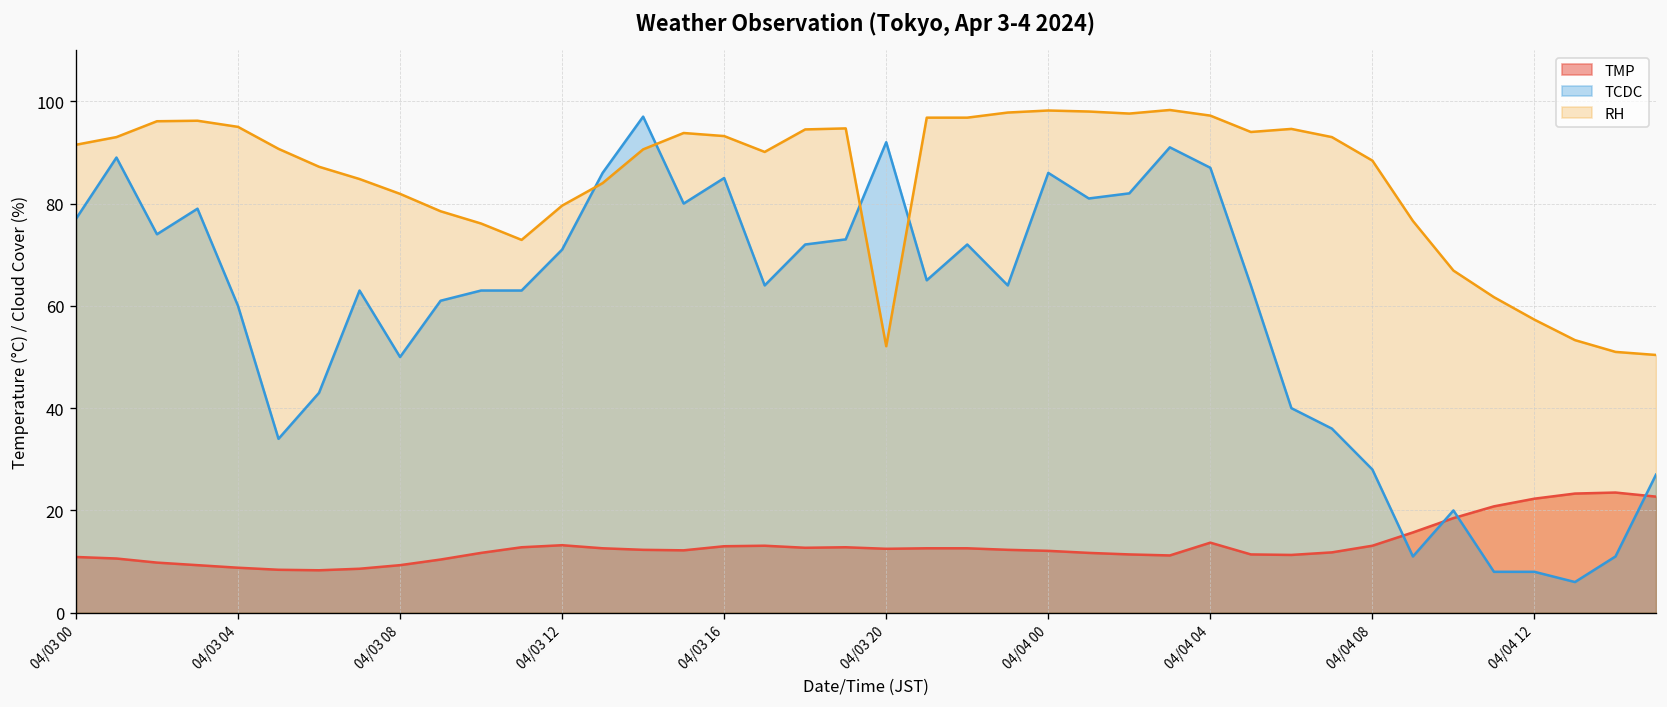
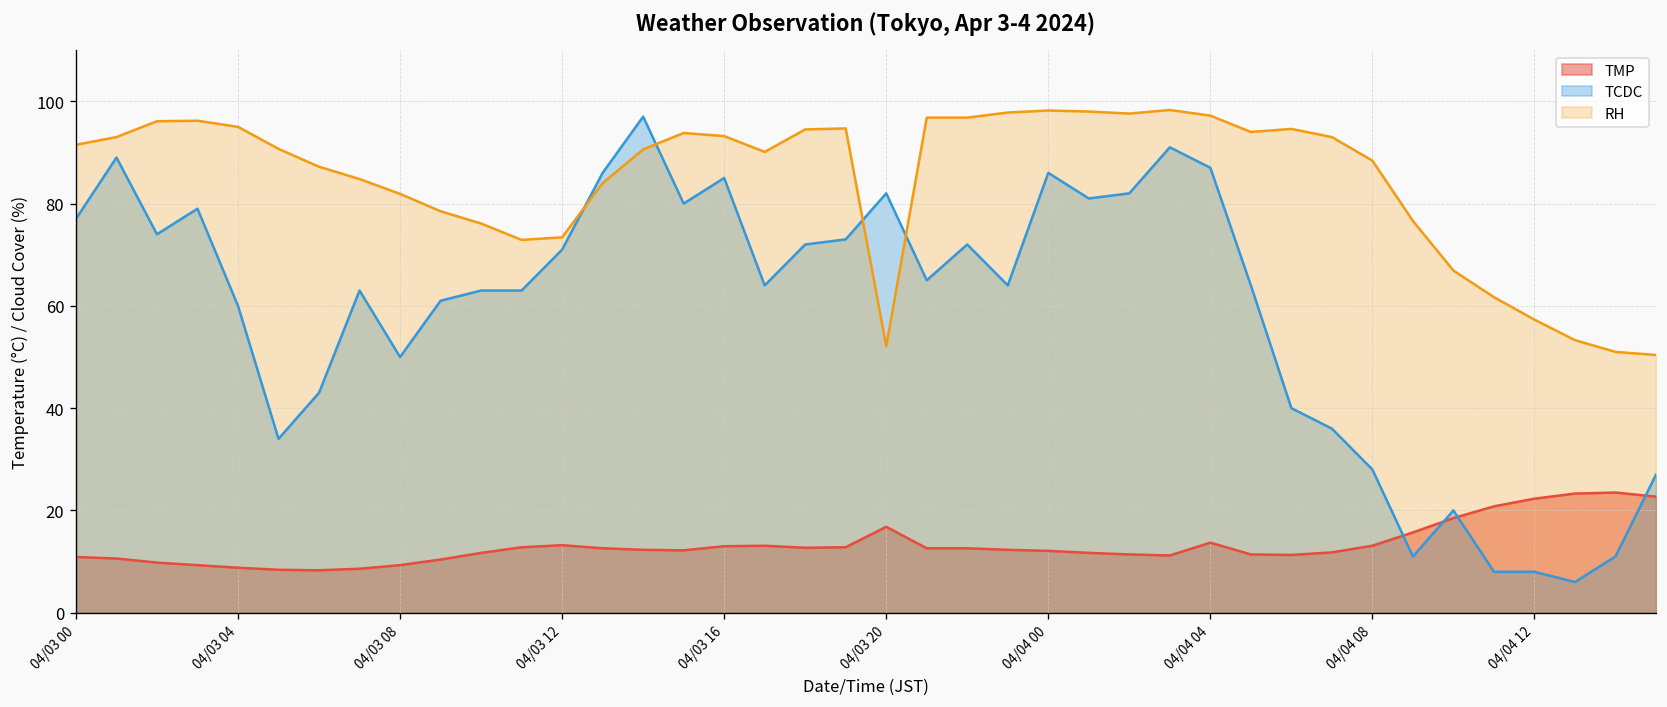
RH, 04/03 12: 80 -> 73
TMP, 04/03 20: 13 -> 17
TCDC, 04/03 20: 92 -> 82
